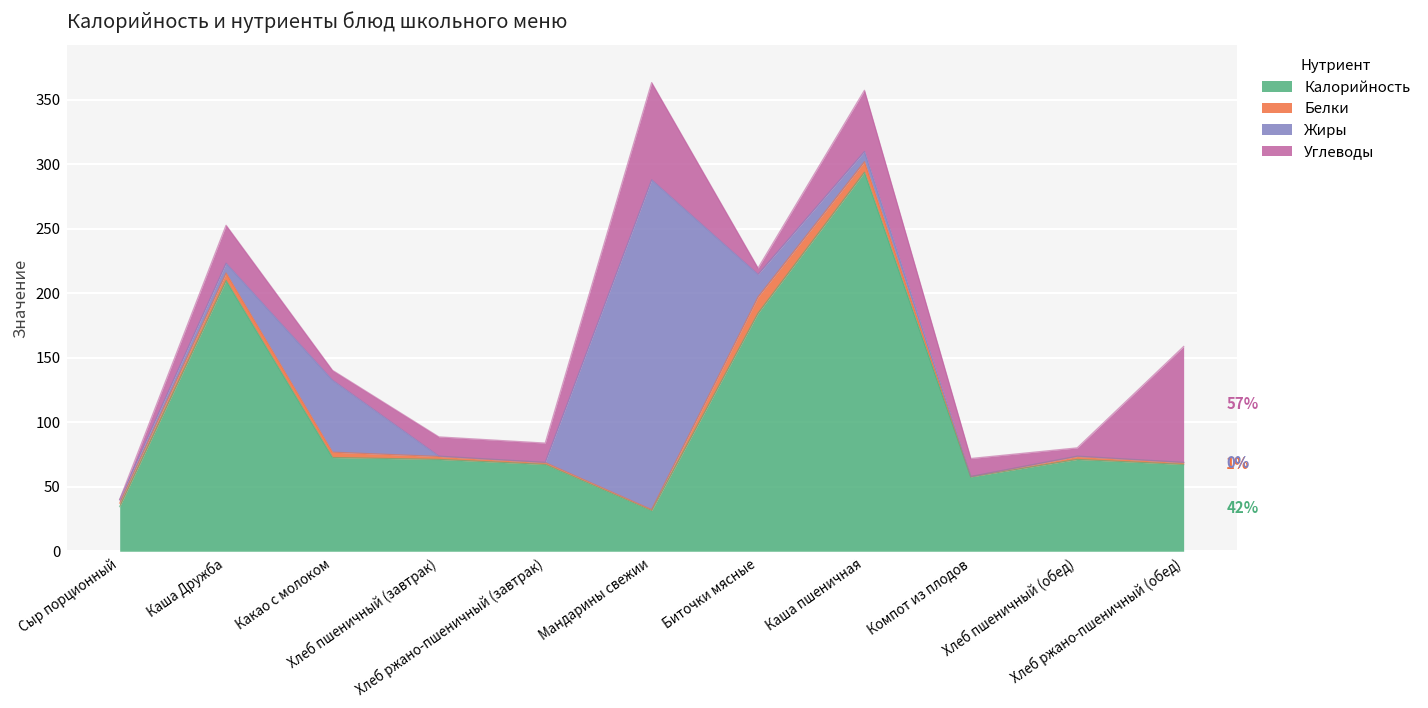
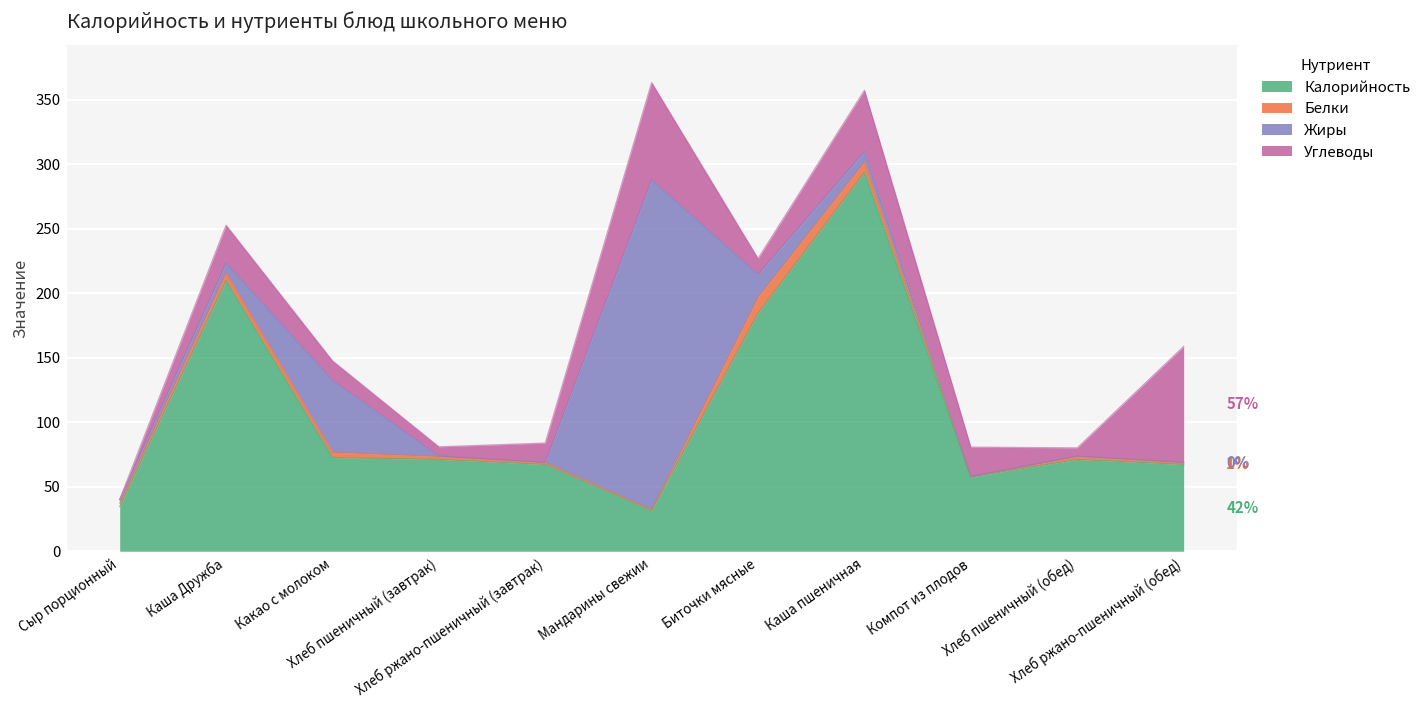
Углеводы, Какао с молоком: 8 -> 15
Углеводы, Хлеб пшеничный (завтрак): 15 -> 7
Углеводы, Биточки мясные: 5 -> 12
Углеводы, Компот из плодов: 14 -> 23
